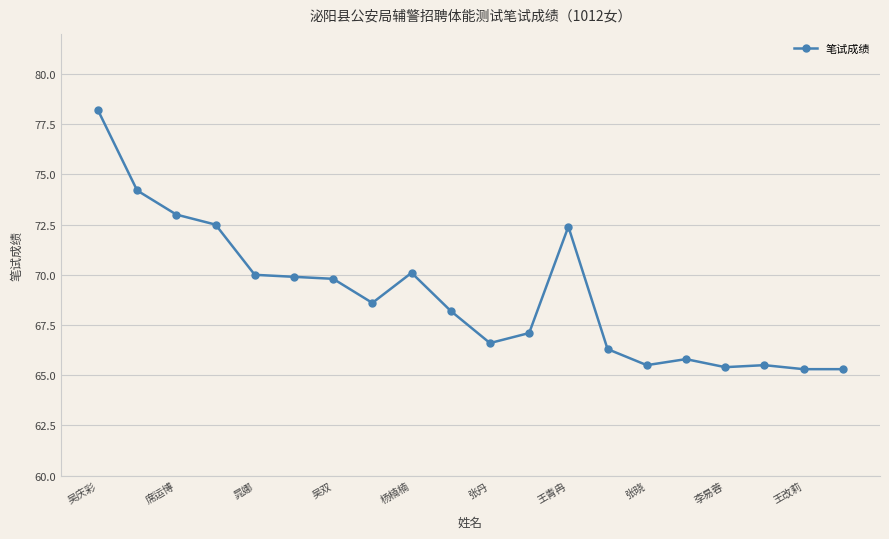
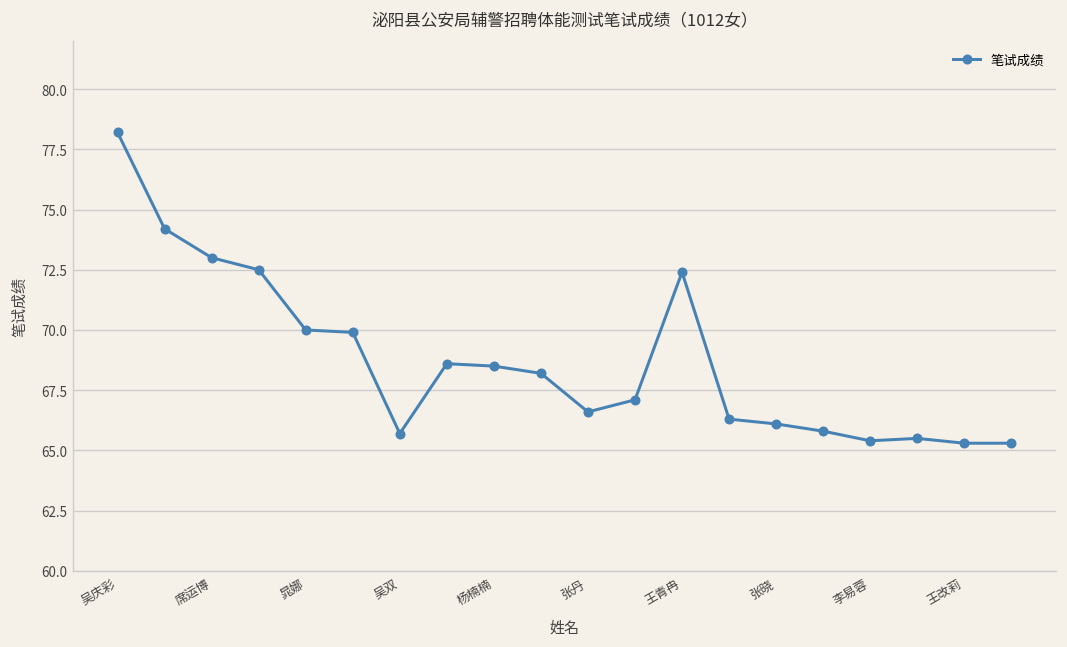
吴双: 69.8 -> 65.7
杨楠楠: 70.1 -> 68.5
张晓: 65.5 -> 66.1
